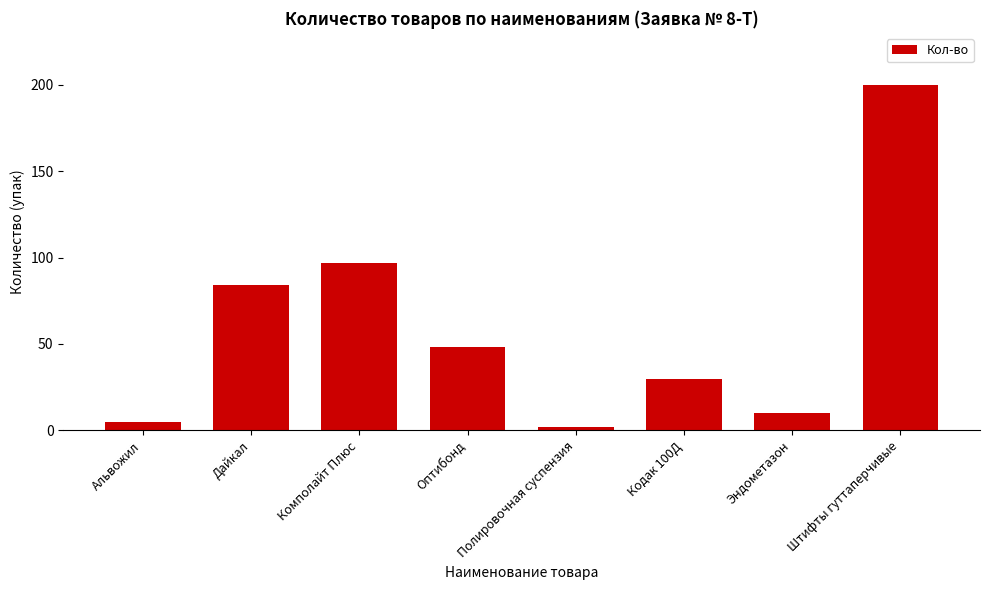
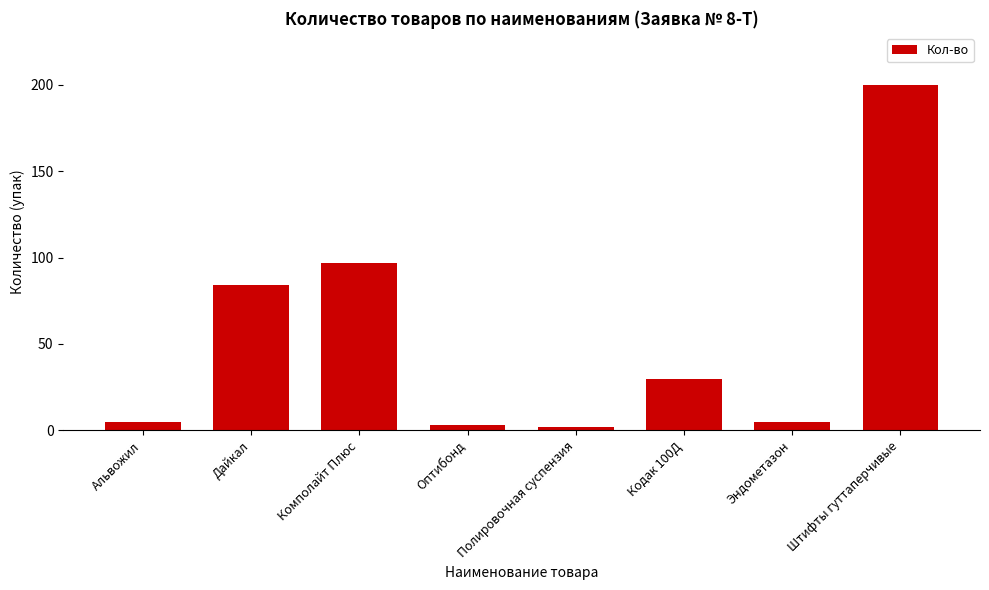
Оптибонд: 48 -> 3
Эндометазон: 10 -> 5
